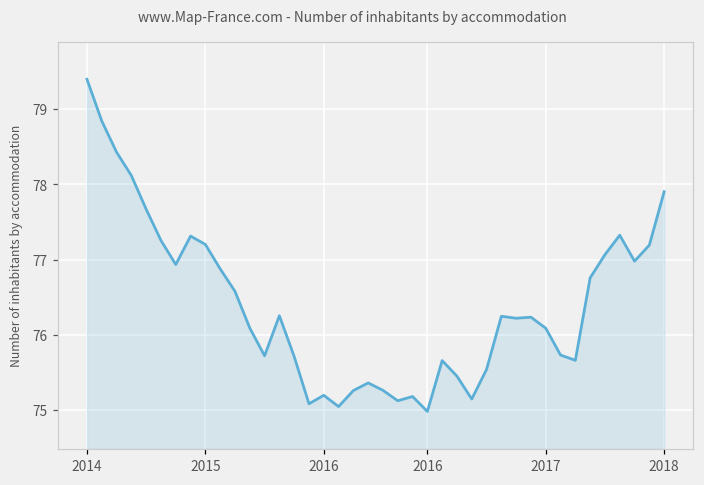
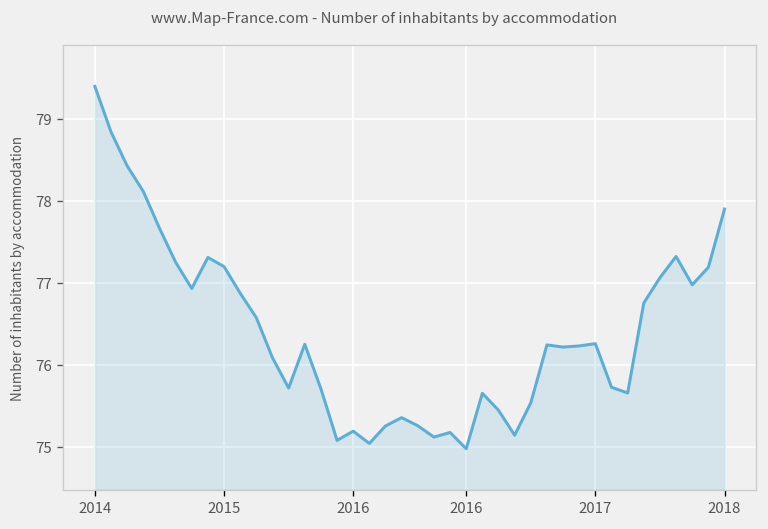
2017: 76.1 -> 76.3
